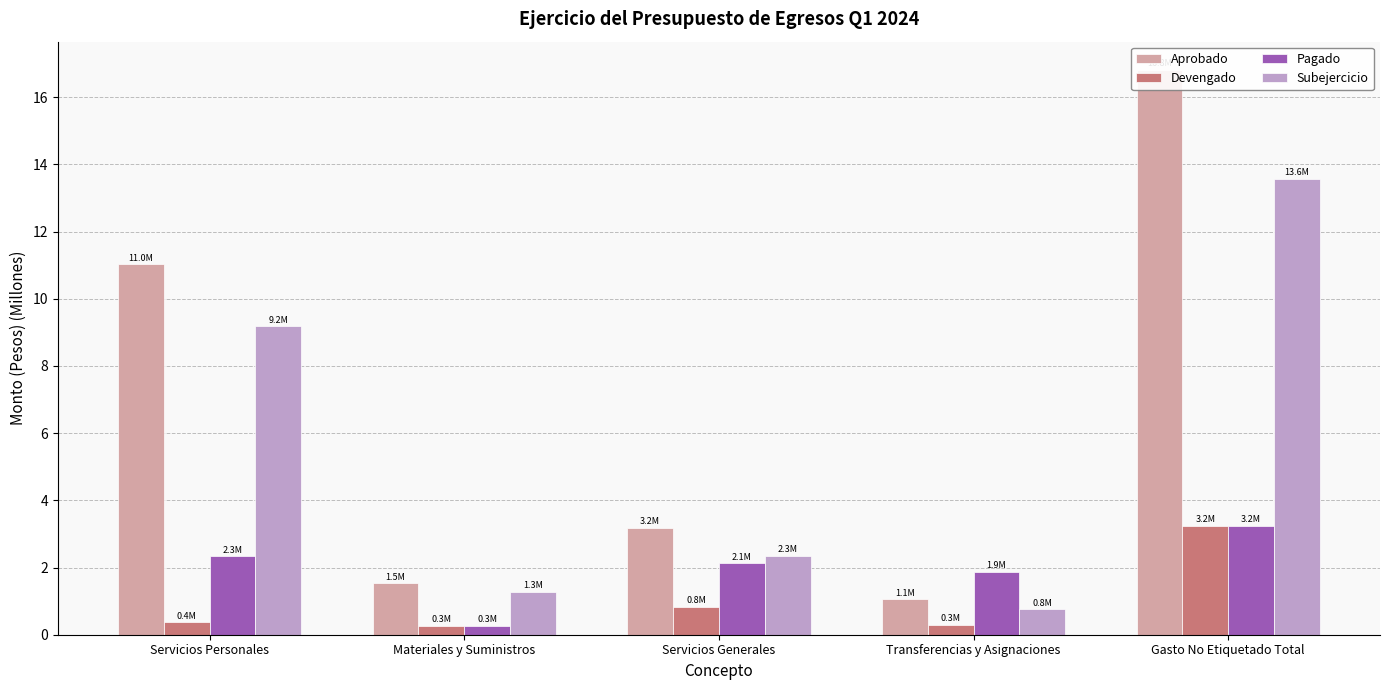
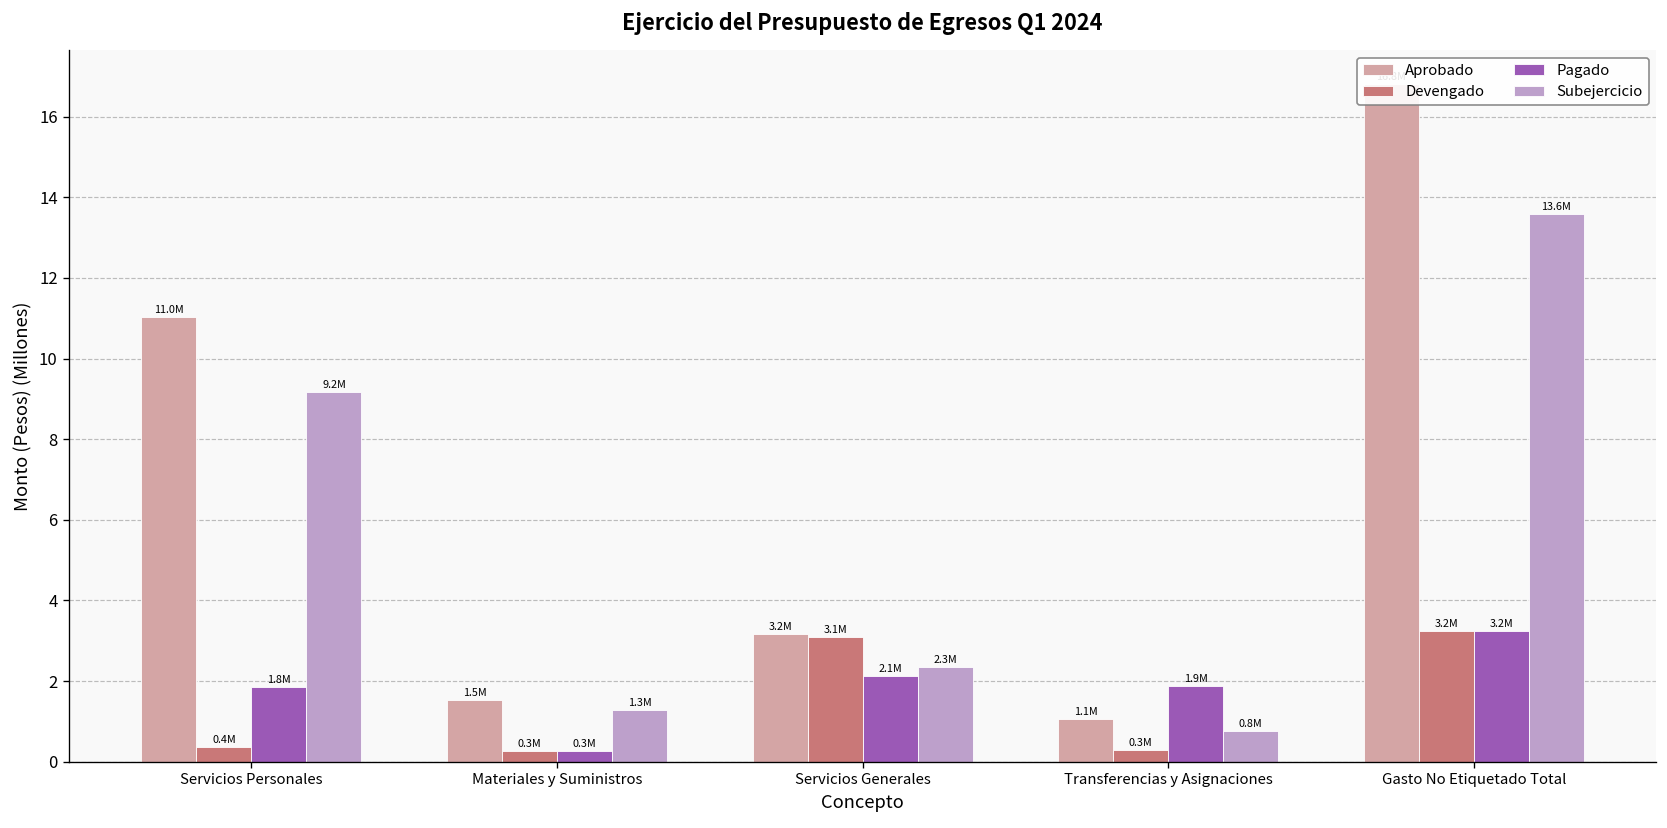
Pagado, Servicios Personales: 2.3M -> 1.8M
Devengado, Servicios Generales: 0.8M -> 3.1M
